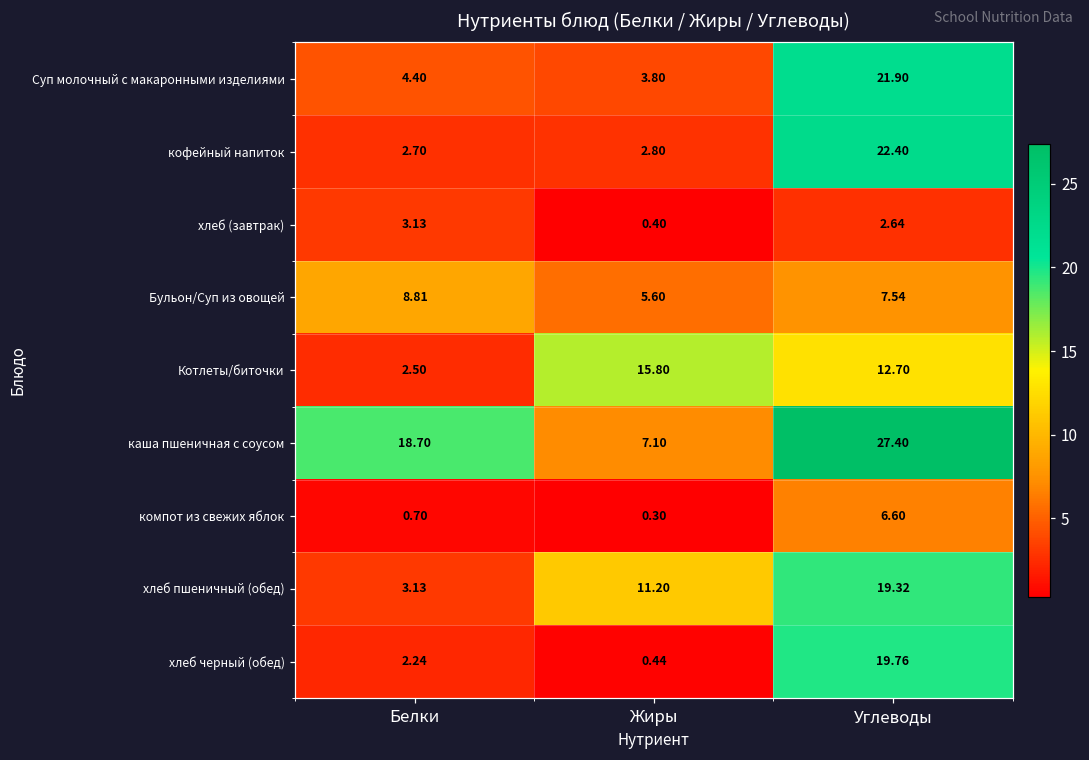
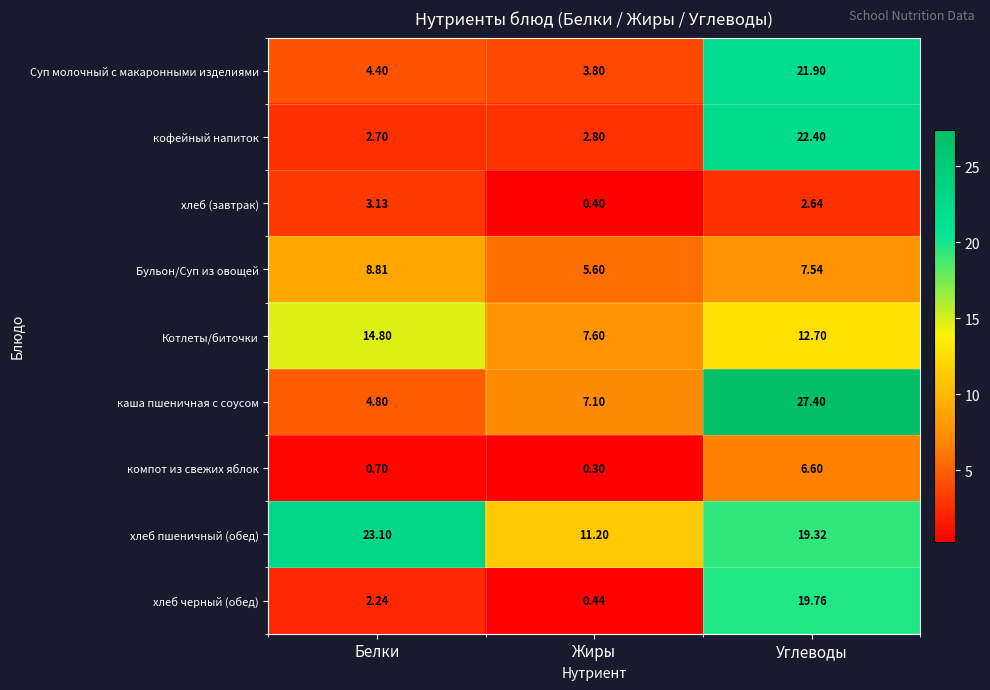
Котлеты/биточки, Белки: 2.50 -> 14.80
Котлеты/биточки, Жиры: 15.80 -> 7.60
каша пшеничная с соусом, Белки: 18.70 -> 4.80
хлеб пшеничный (обед), Белки: 3.13 -> 23.10
